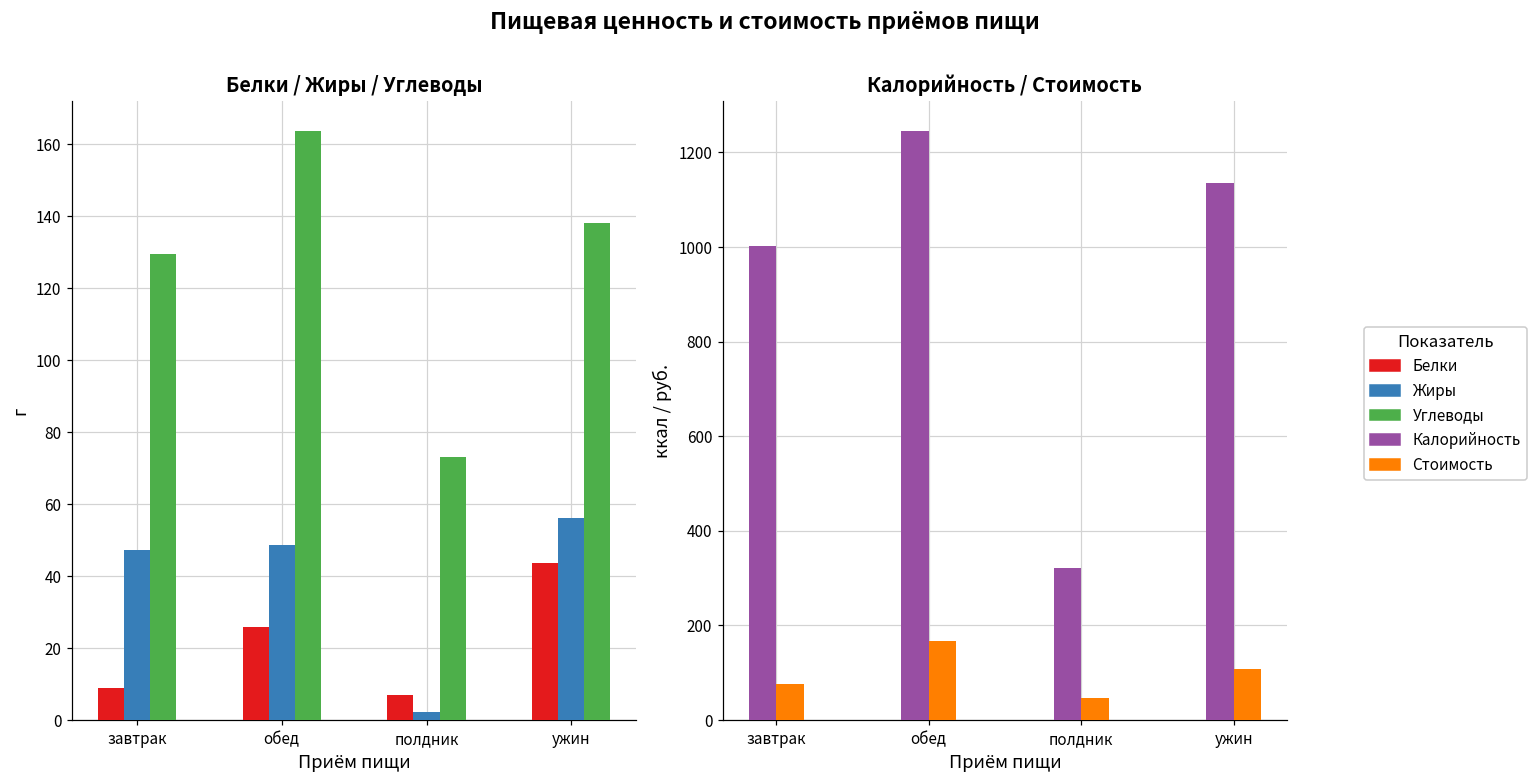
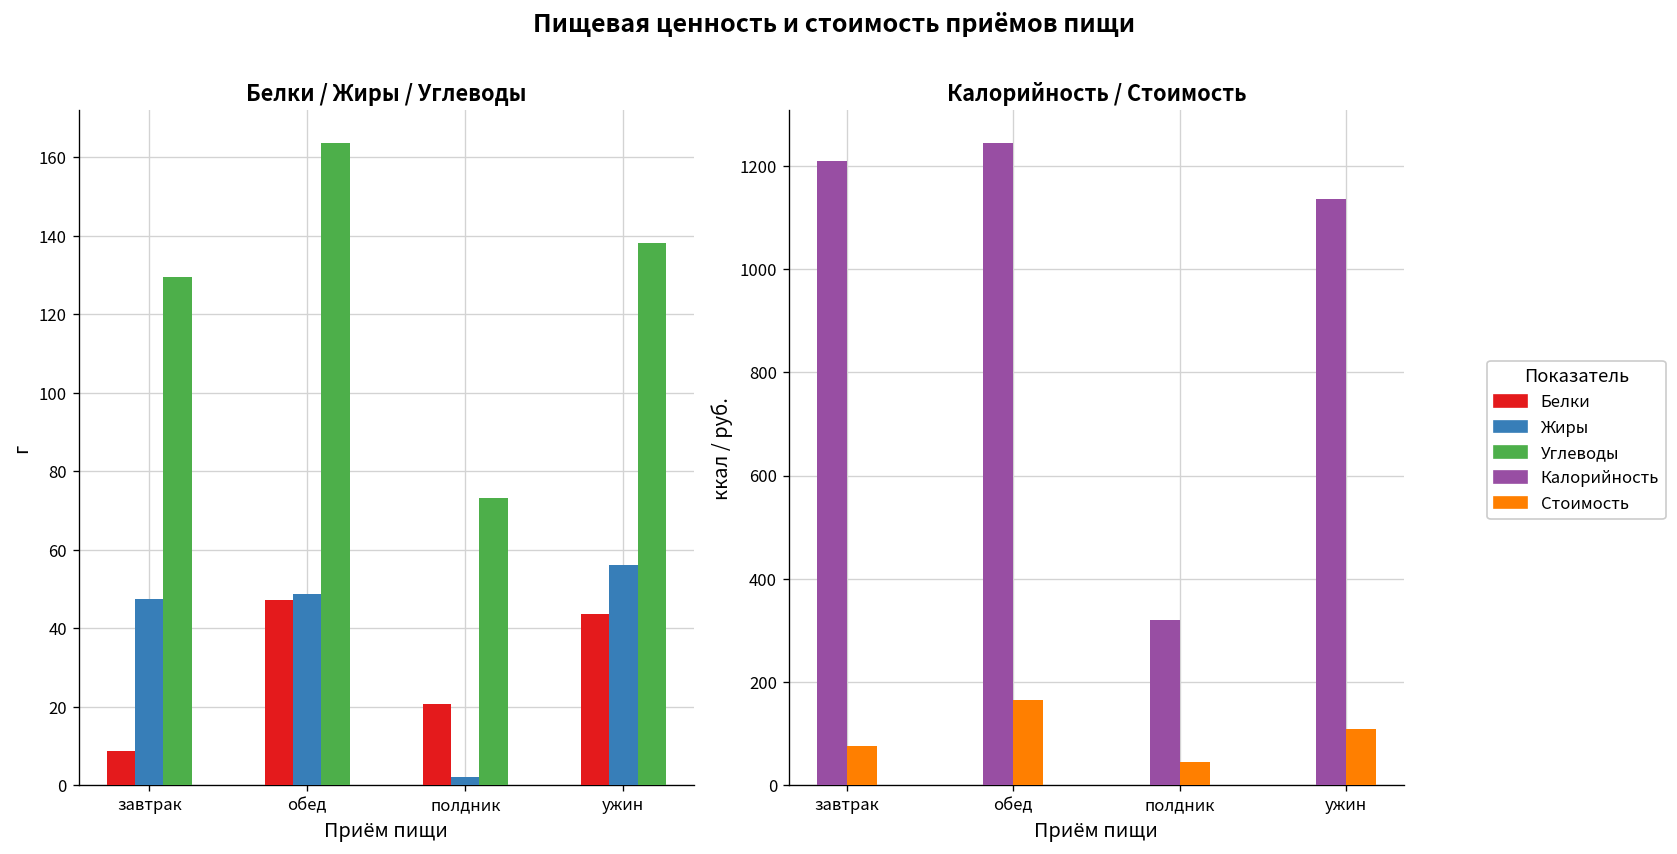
Белки / Жиры / Углеводы, Белки, обед: 26 -> 47
Белки / Жиры / Углеводы, Белки, полдник: 7 -> 21
Калорийность / Стоимость, Калорийность, завтрак: 1000 -> 1210
